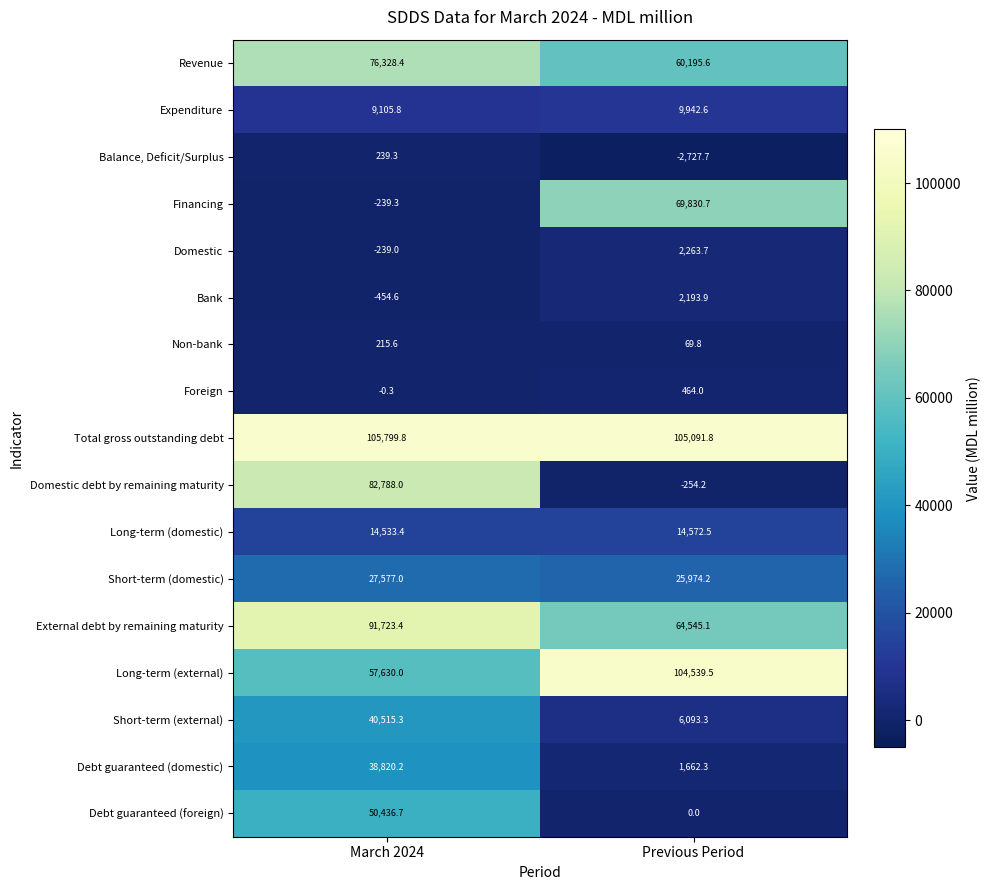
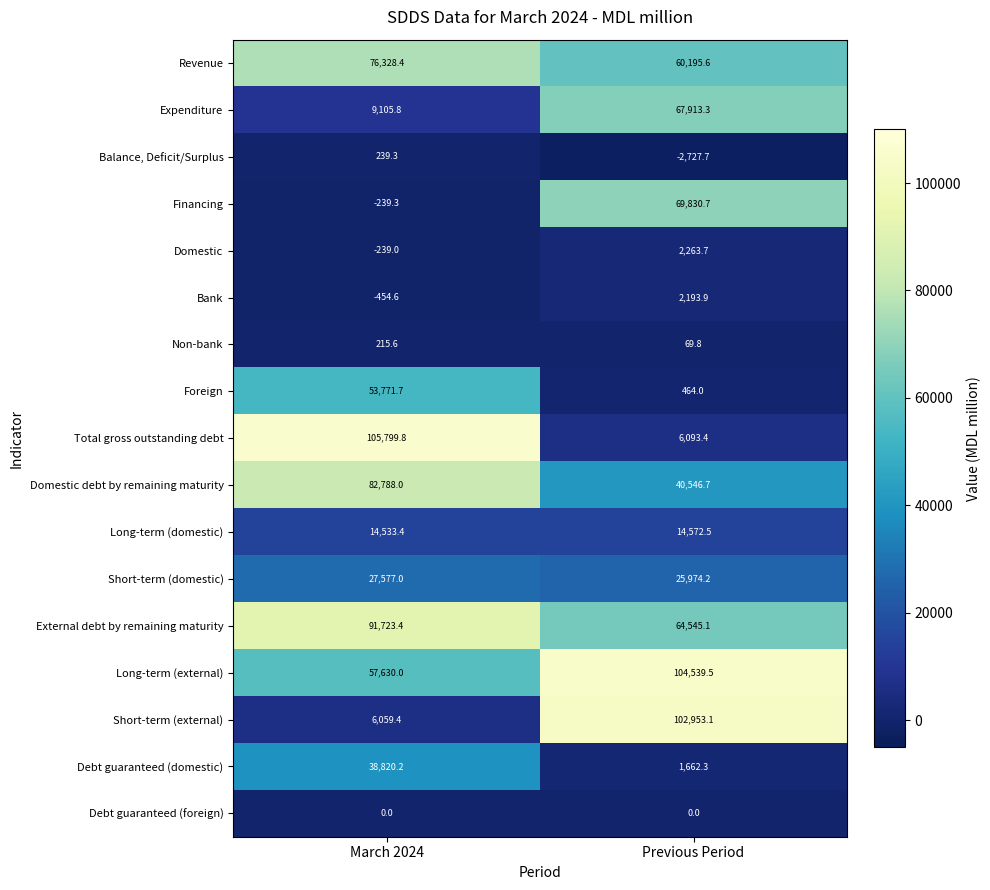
Expenditure, Previous Period: 9,942.6 -> 67,913.3
Foreign, March 2024: -0.3 -> 53,771.7
Total gross outstanding debt, Previous Period: 105,091.8 -> 6,093.4
Domestic debt by remaining maturity, Previous Period: -254.2 -> 40,546.7
Short-term (external), March 2024: 40,515.3 -> 6,059.4
Short-term (external), Previous Period: 6,093.3 -> 102,953.1
Debt guaranteed (foreign), March 2024: 50,436.7 -> 0.0
